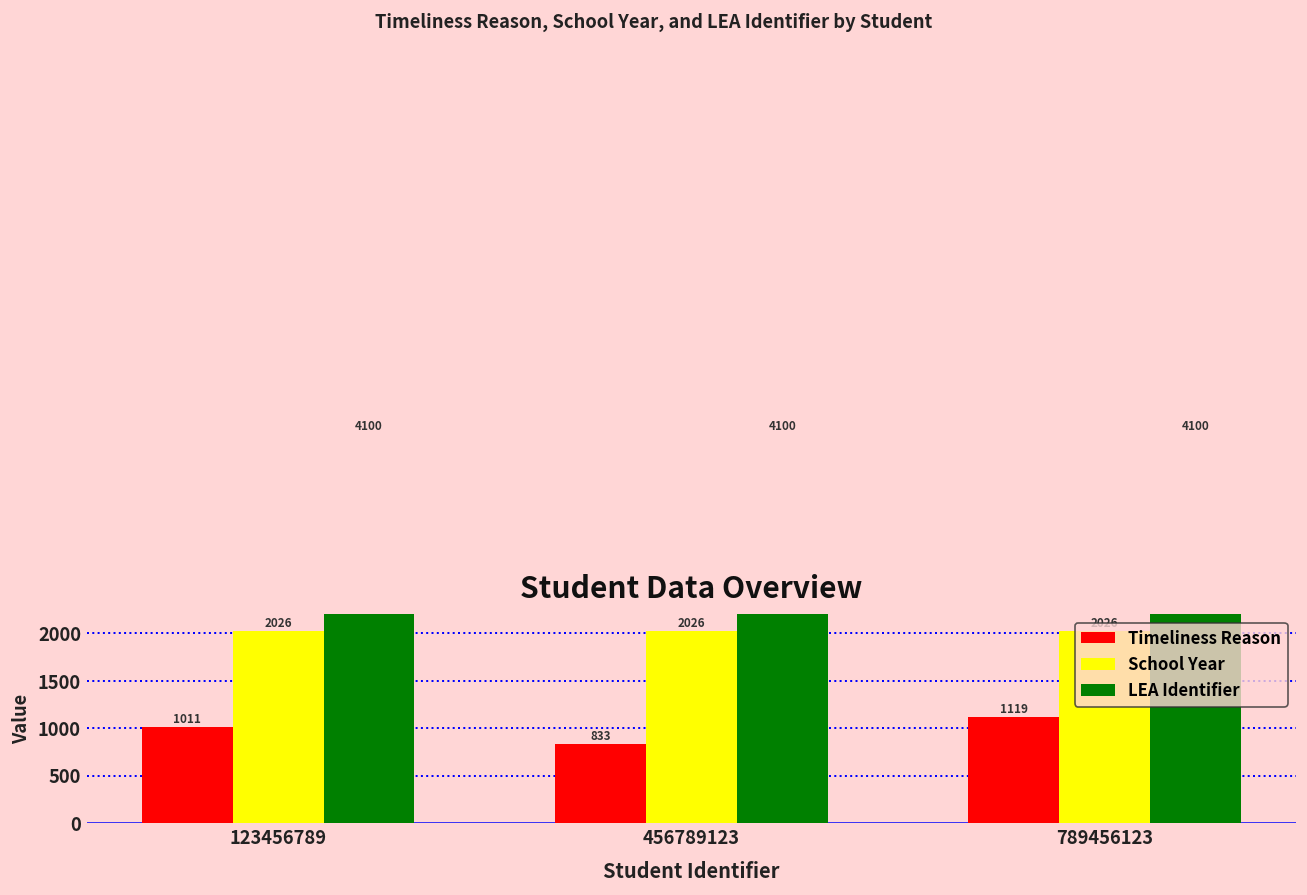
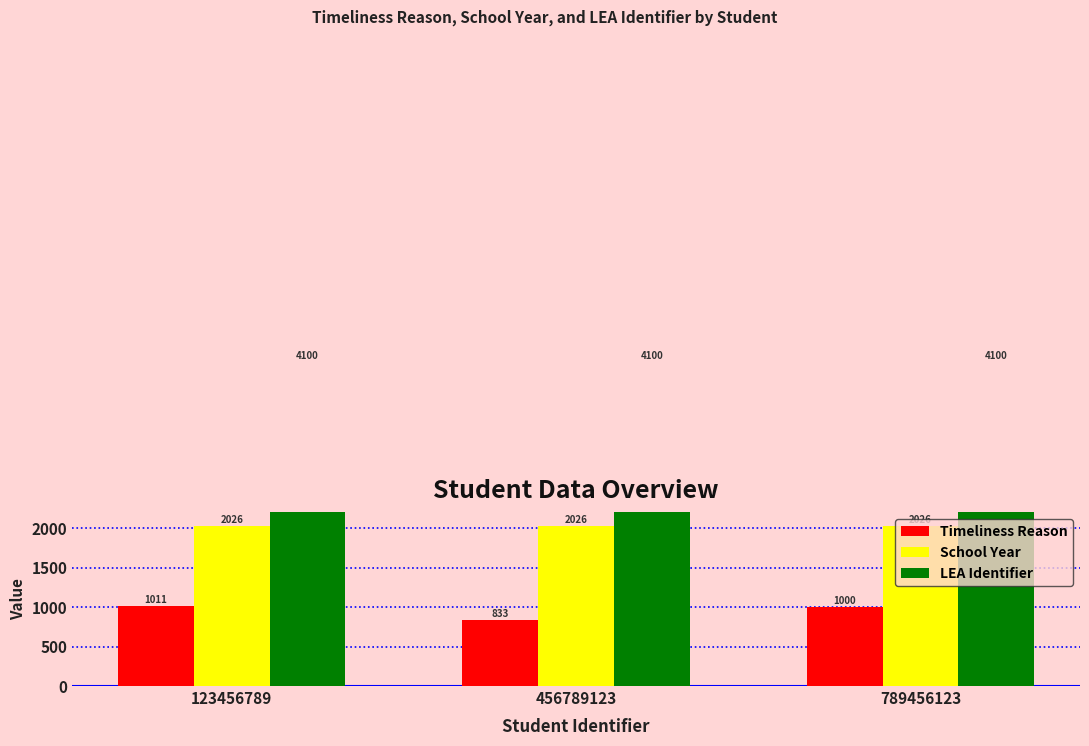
Timeliness Reason, 789456123: 1119 -> 1000
